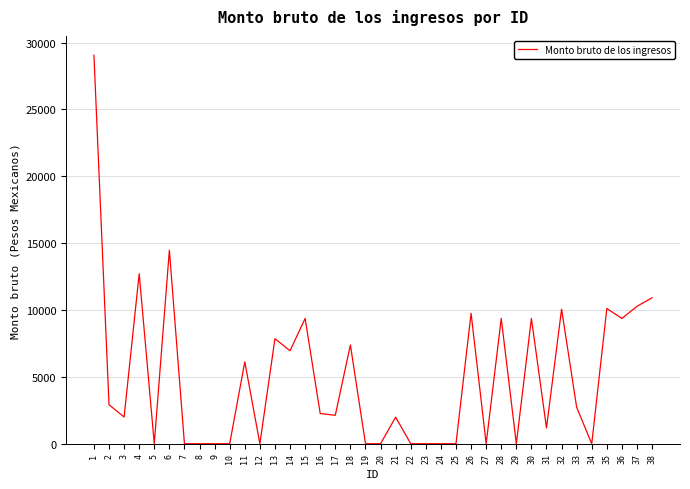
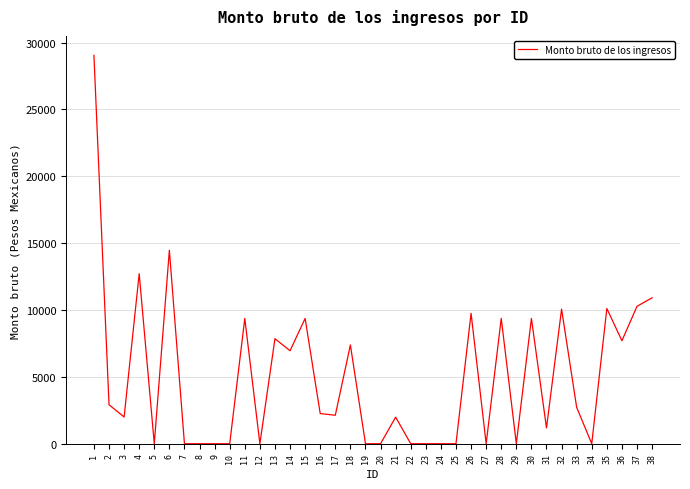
Monto bruto de los ingresos, 11: 6100 -> 9400
Monto bruto de los ingresos, 36: 9400 -> 7700
